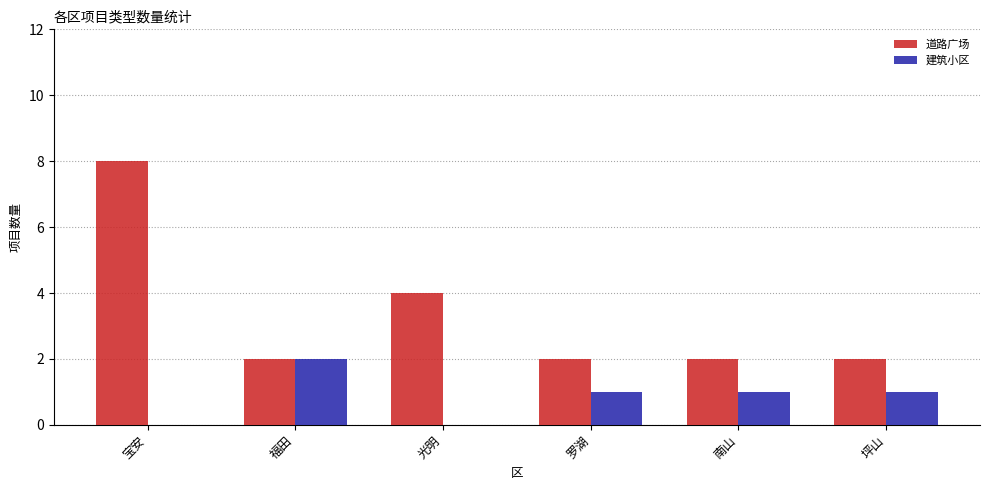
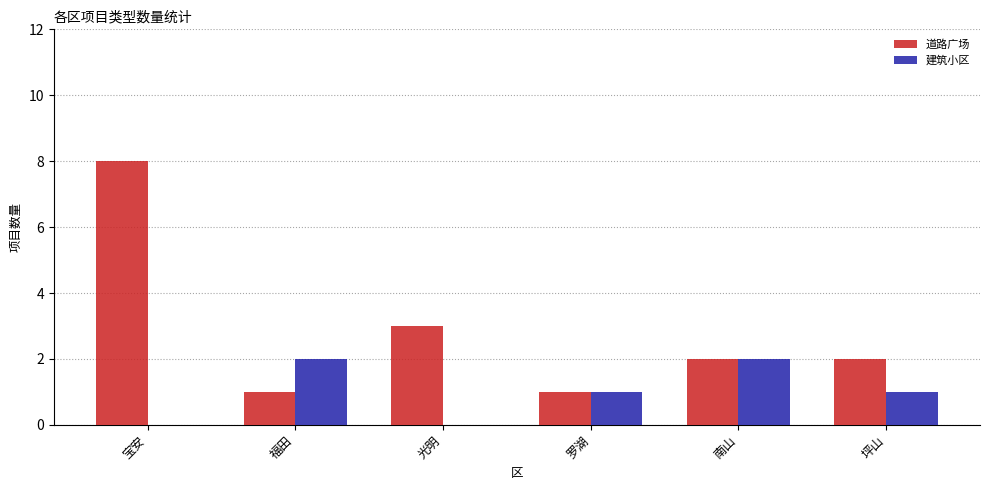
道路广场, 福田: 2 -> 1
道路广场, 光明: 4 -> 3
道路广场, 罗湖: 2 -> 1
建筑小区, 南山: 1 -> 2
